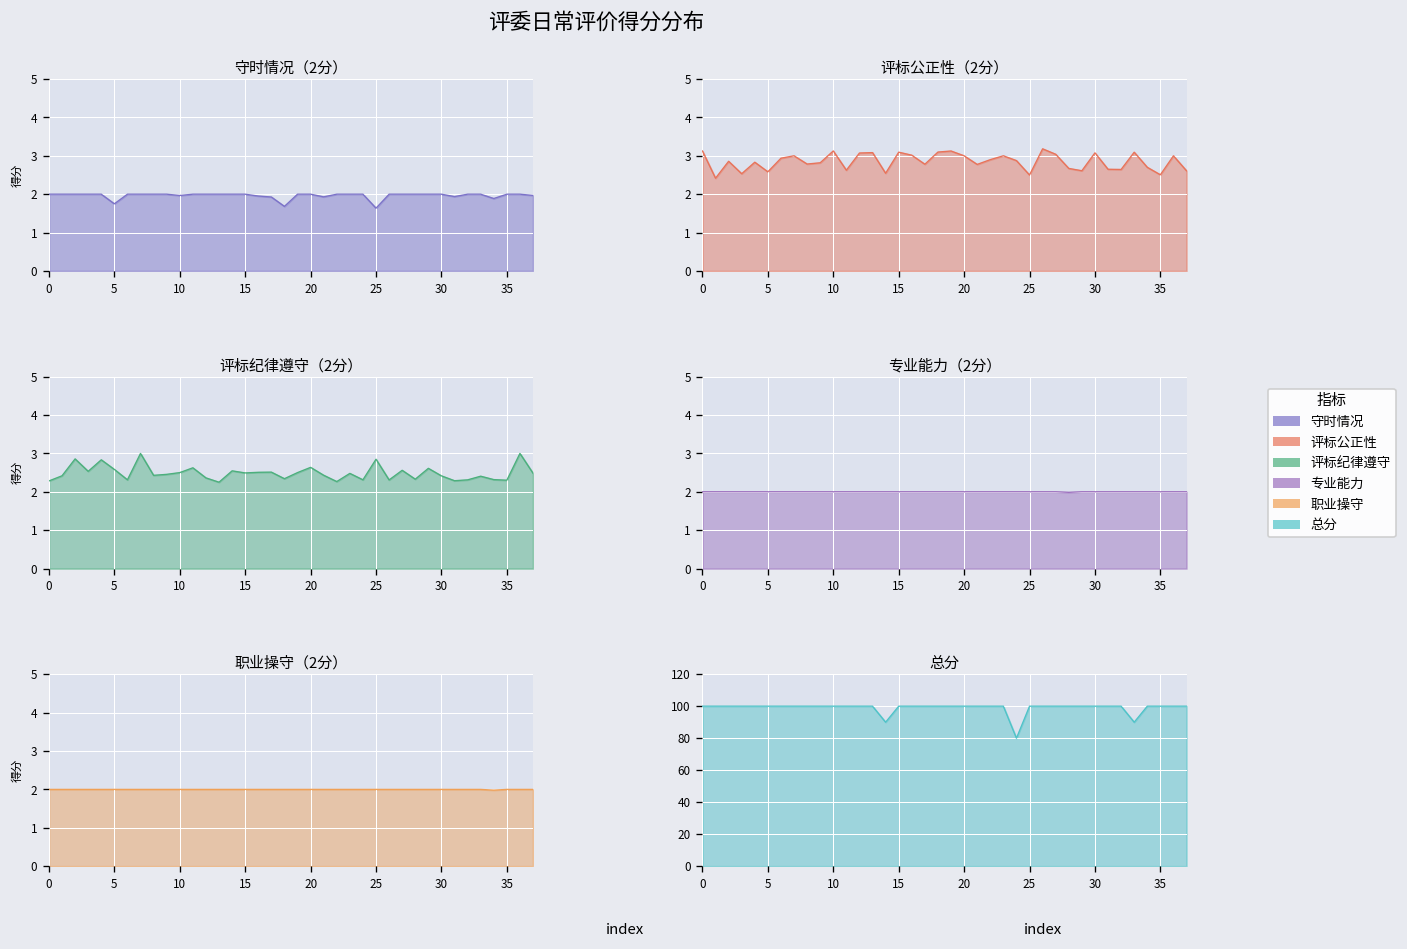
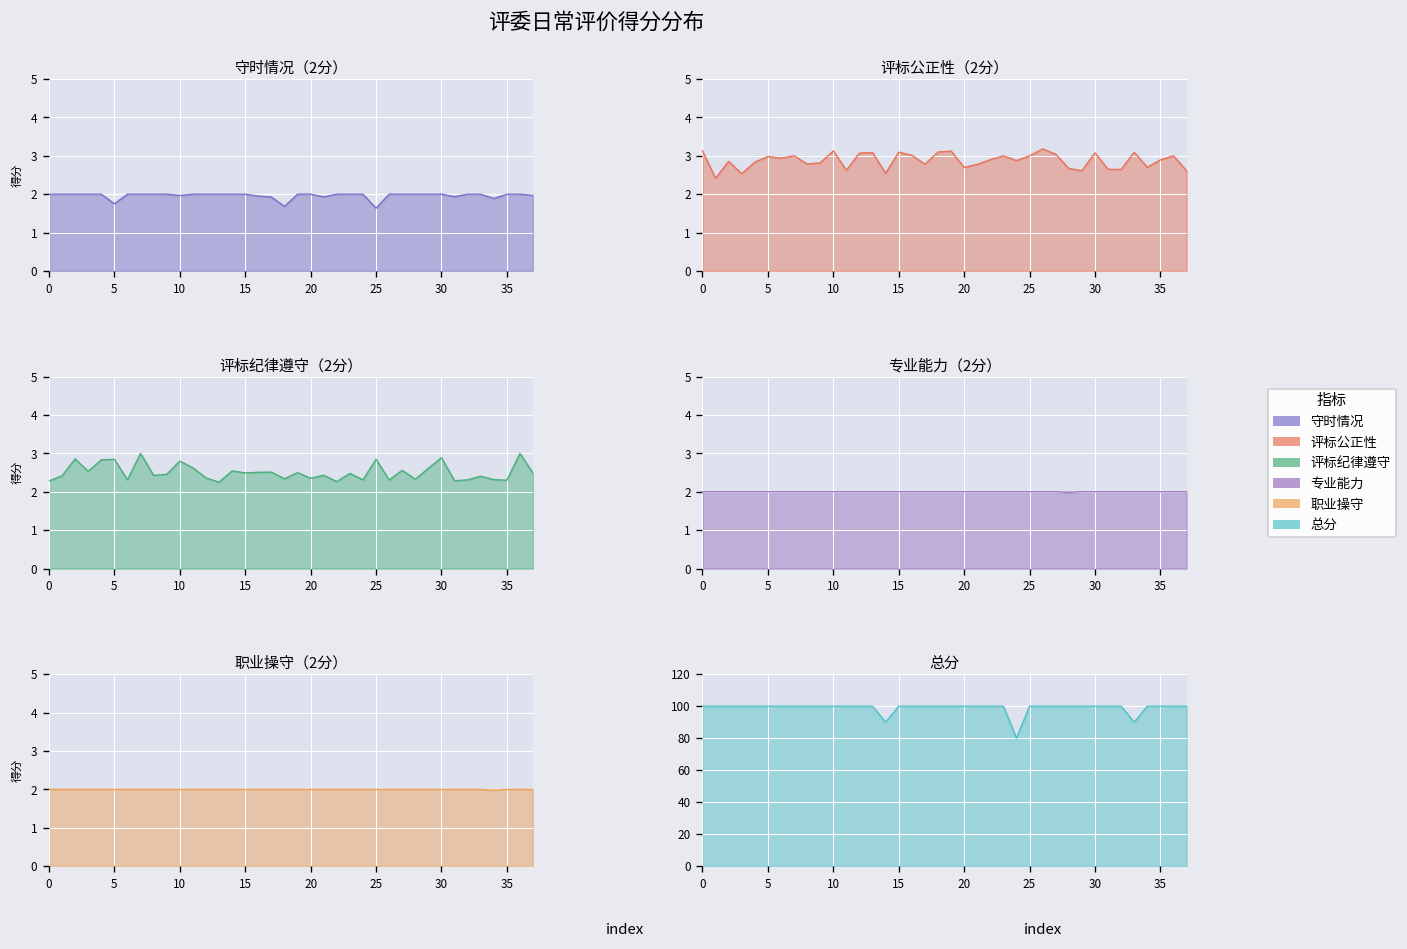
评标公正性（2分）, 5: 2.6 -> 3.0
评标公正性（2分）, 20: 3.0 -> 2.7
评标公正性（2分）, 25: 2.5 -> 3.0
评标公正性（2分）, 35: 2.5 -> 2.9
评标纪律遵守（2分）, 5: 2.6 -> 2.8
评标纪律遵守（2分）, 10: 2.5 -> 2.8
评标纪律遵守（2分）, 20: 2.6 -> 2.4
评标纪律遵守（2分）, 30: 2.4 -> 2.9
